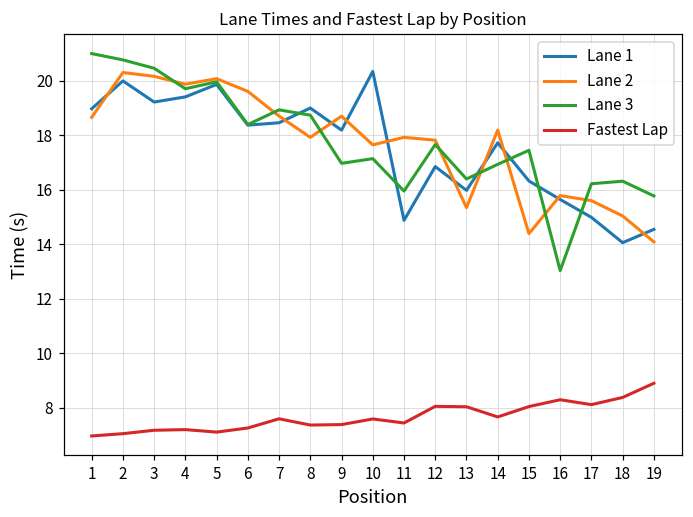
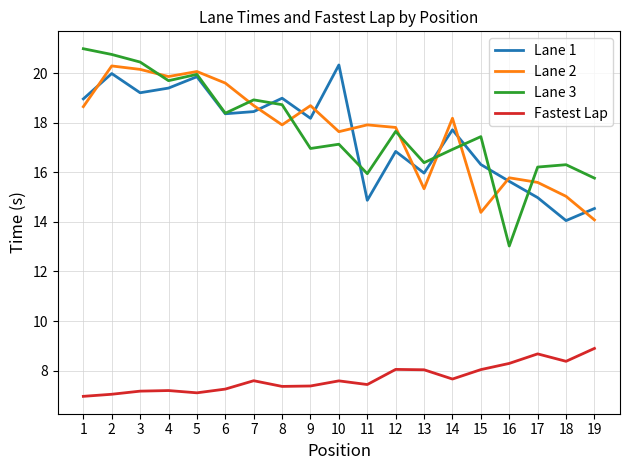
Fastest Lap, 17: 8.1 -> 8.7
